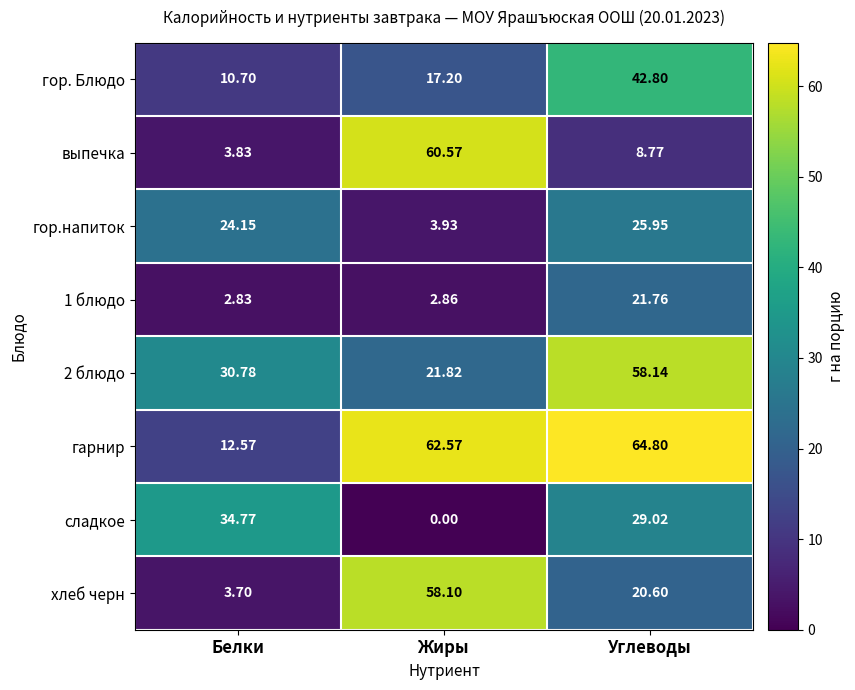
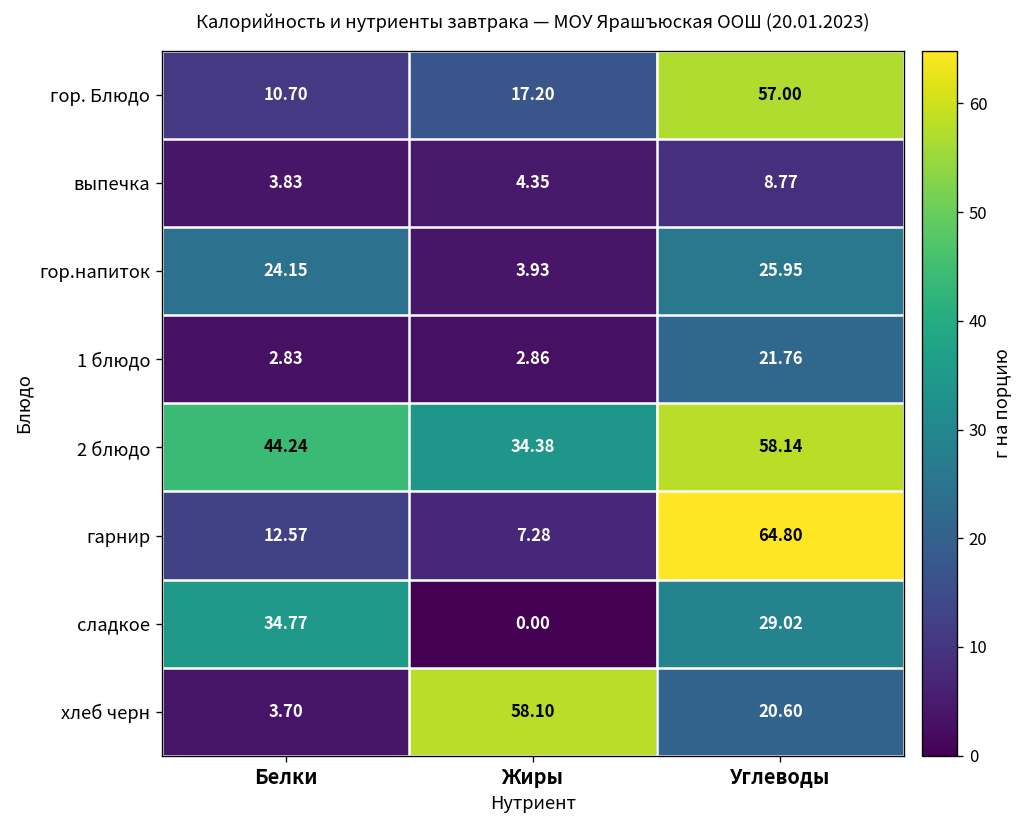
гор. Блюдо, Углеводы: 42.80 -> 57.00
выпечка, Жиры: 60.57 -> 4.35
2 блюдо, Белки: 30.78 -> 44.24
2 блюдо, Жиры: 21.82 -> 34.38
гарнир, Жиры: 62.57 -> 7.28
